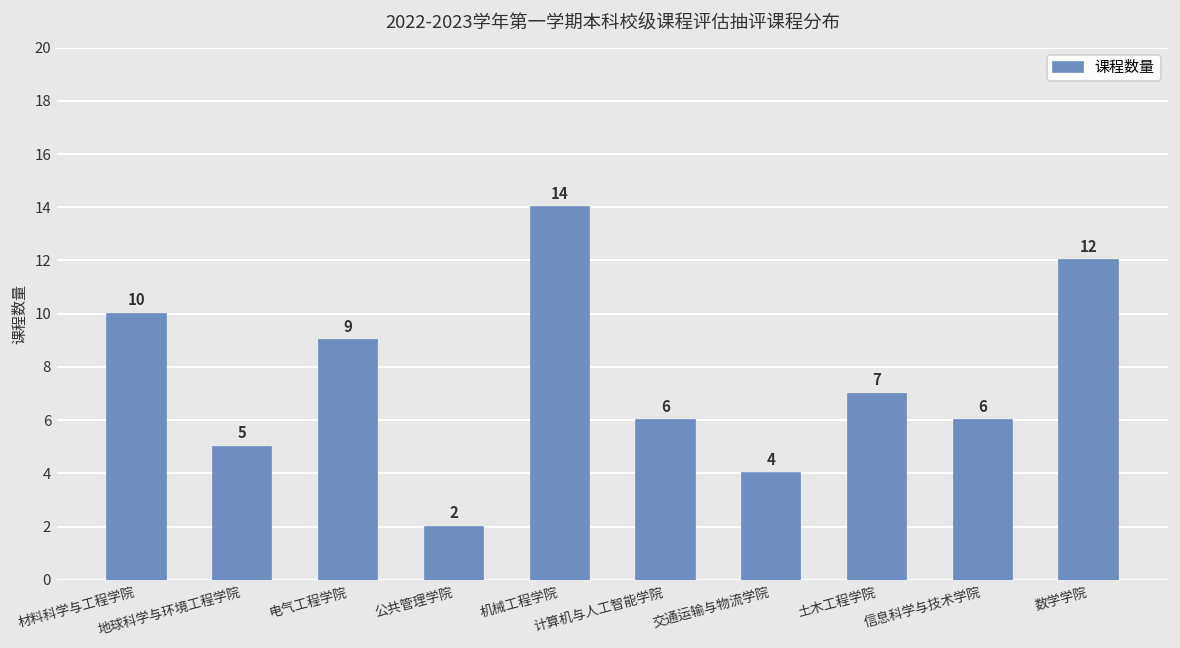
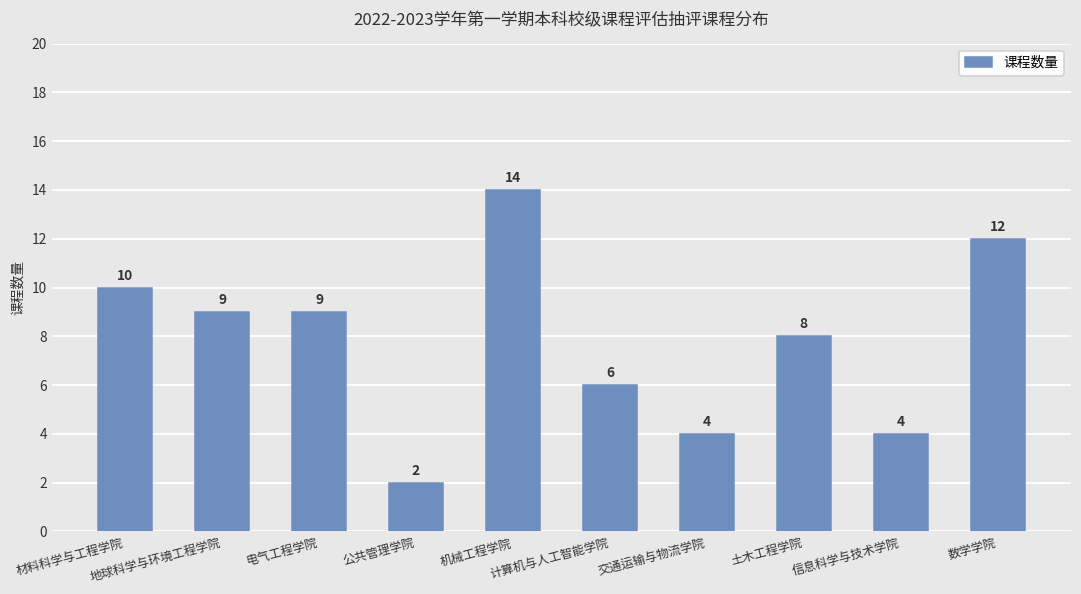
地球科学与环境工程学院: 5 -> 9
土木工程学院: 7 -> 8
信息科学与技术学院: 6 -> 4
